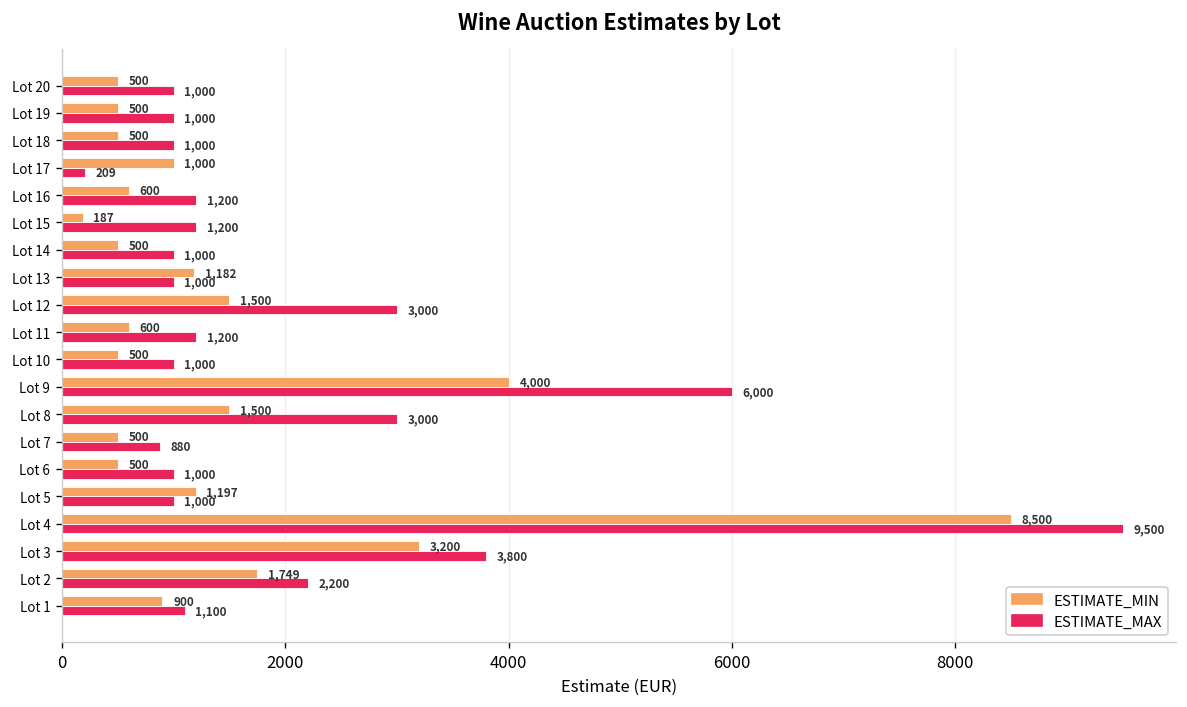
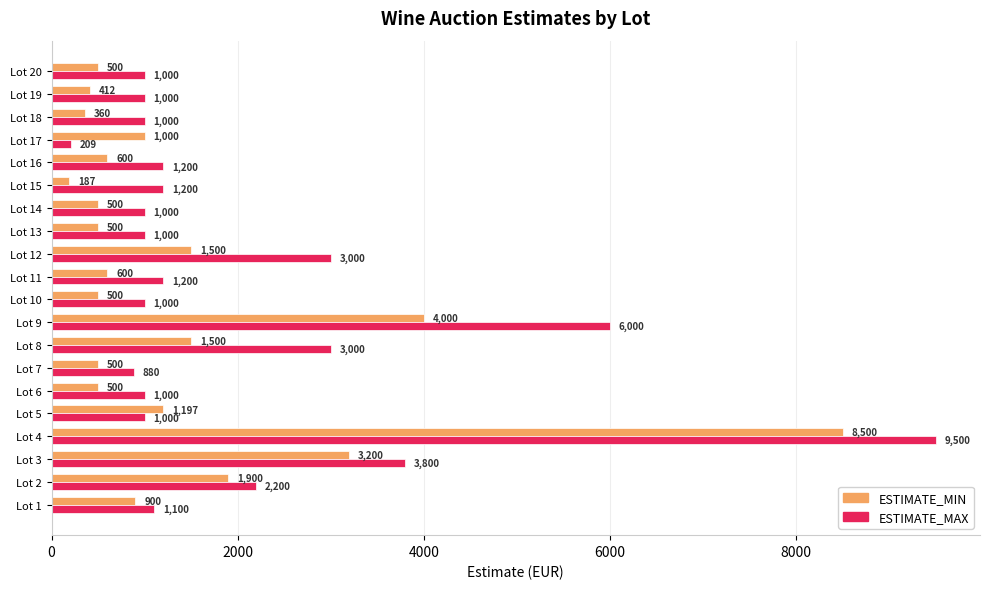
ESTIMATE_MIN, Lot 19: 500 -> 412
ESTIMATE_MIN, Lot 18: 500 -> 360
ESTIMATE_MIN, Lot 13: 1,182 -> 500
ESTIMATE_MIN, Lot 2: 1,749 -> 1,900
